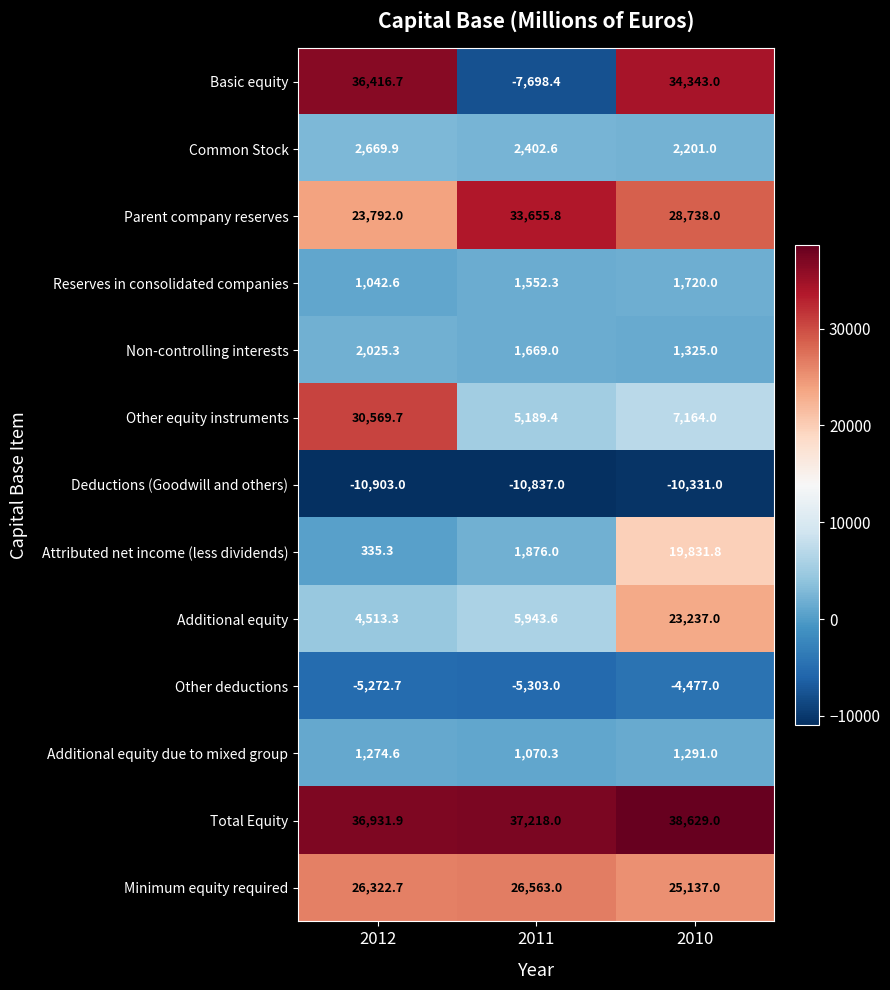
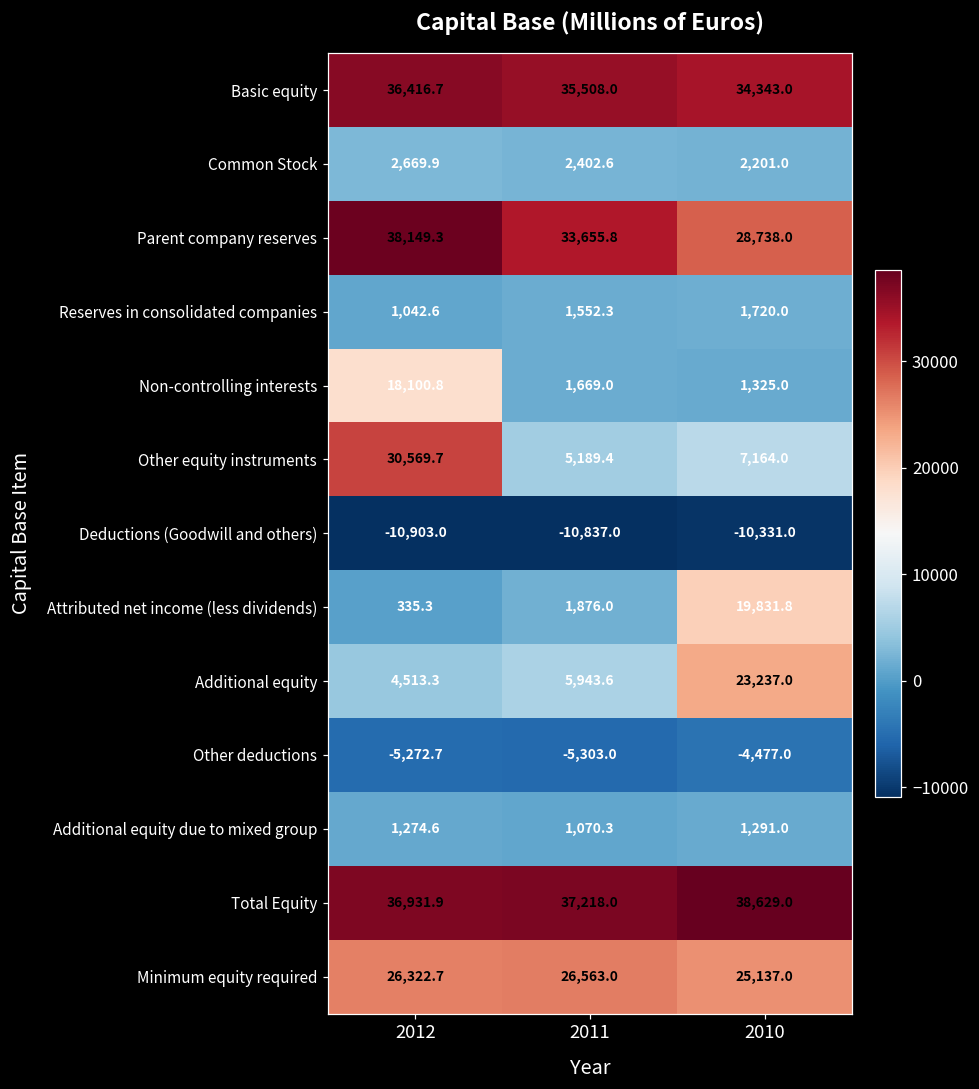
Basic equity, 2011: -7,698.4 -> 35,508.0
Parent company reserves, 2012: 23,792.0 -> 38,149.3
Non-controlling interests, 2012: 2,025.3 -> 18,100.8
